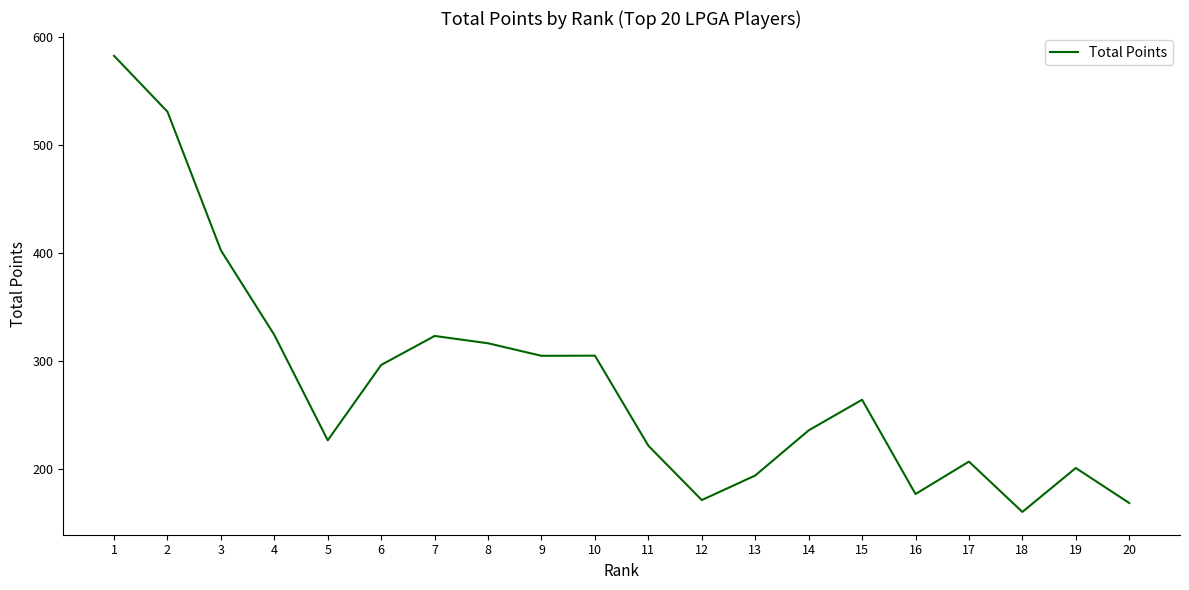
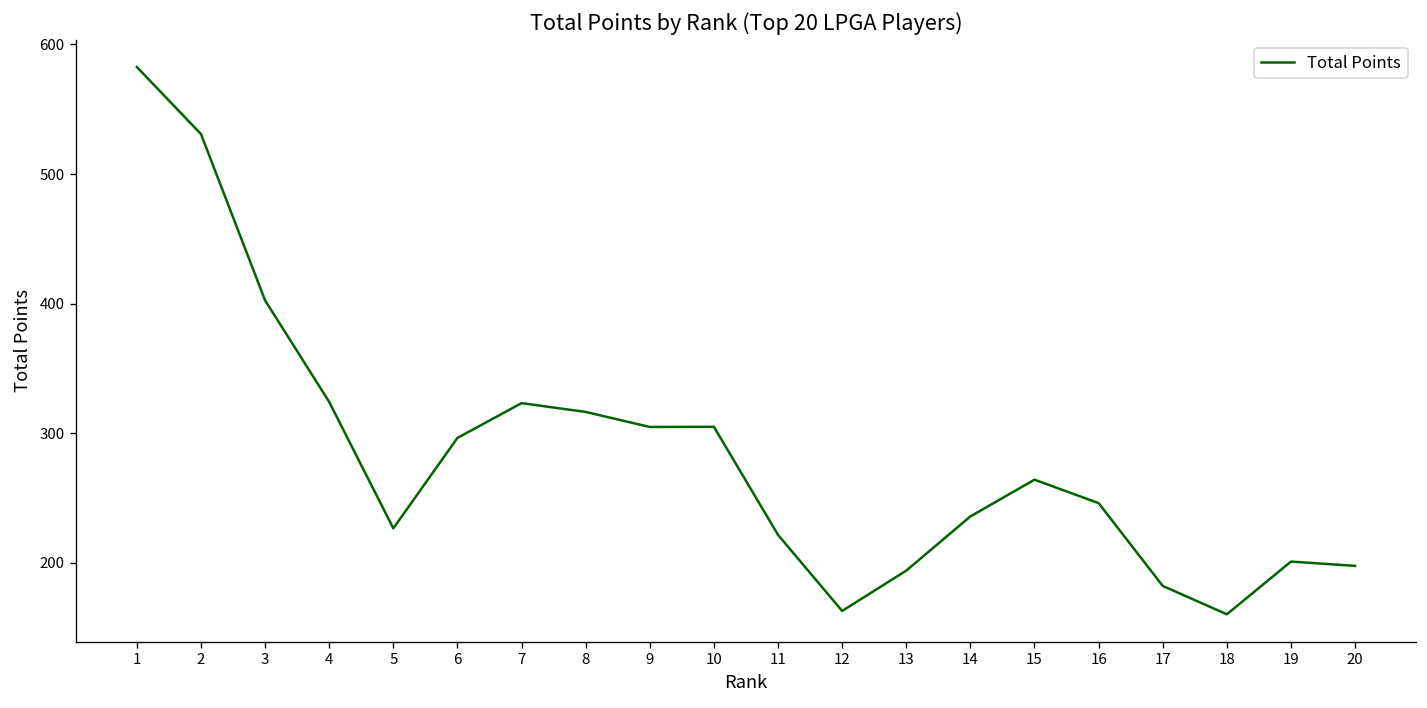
12: 171 -> 163
16: 177 -> 246
17: 207 -> 182
20: 169 -> 198
